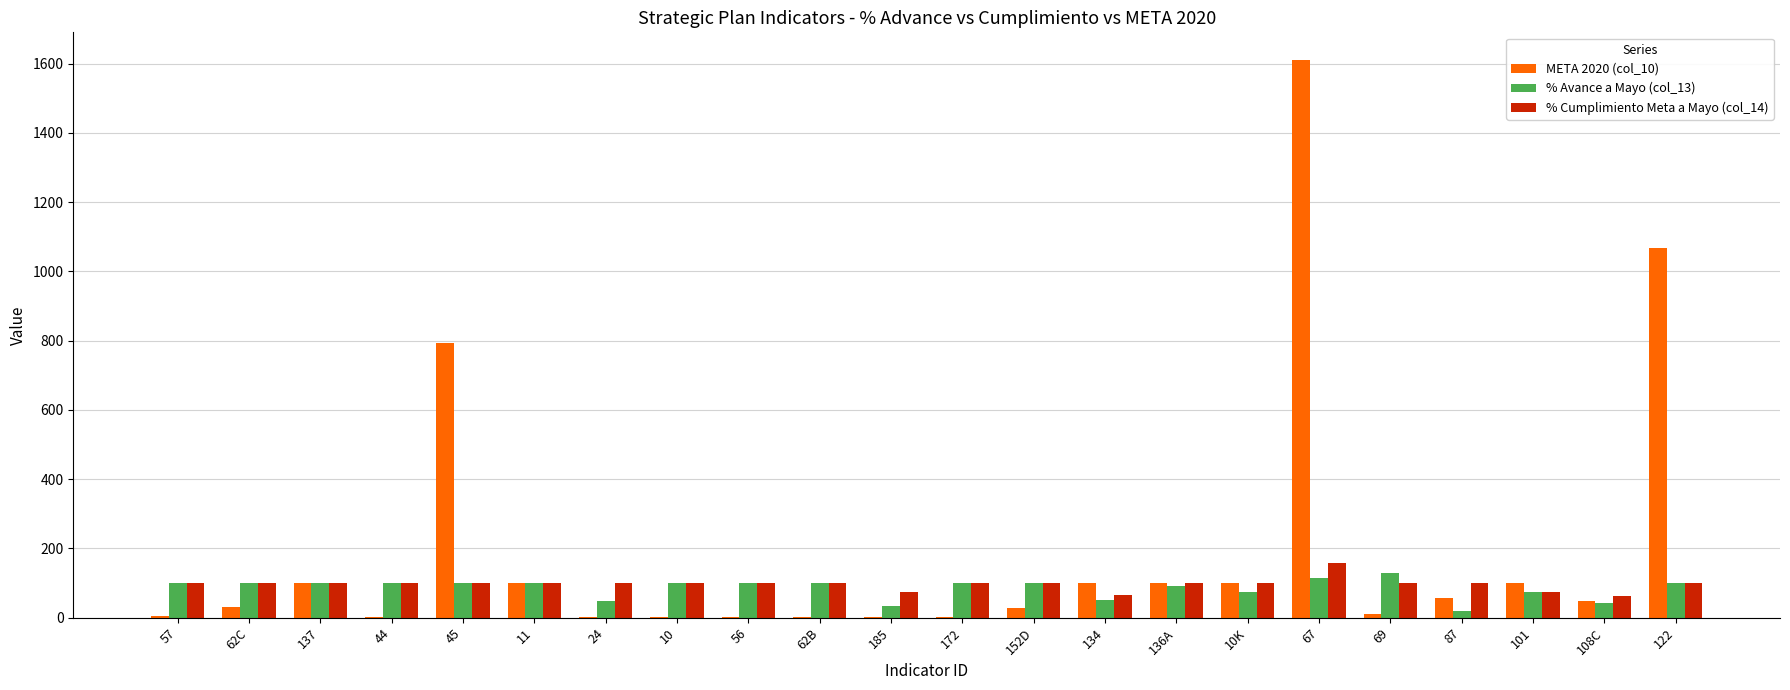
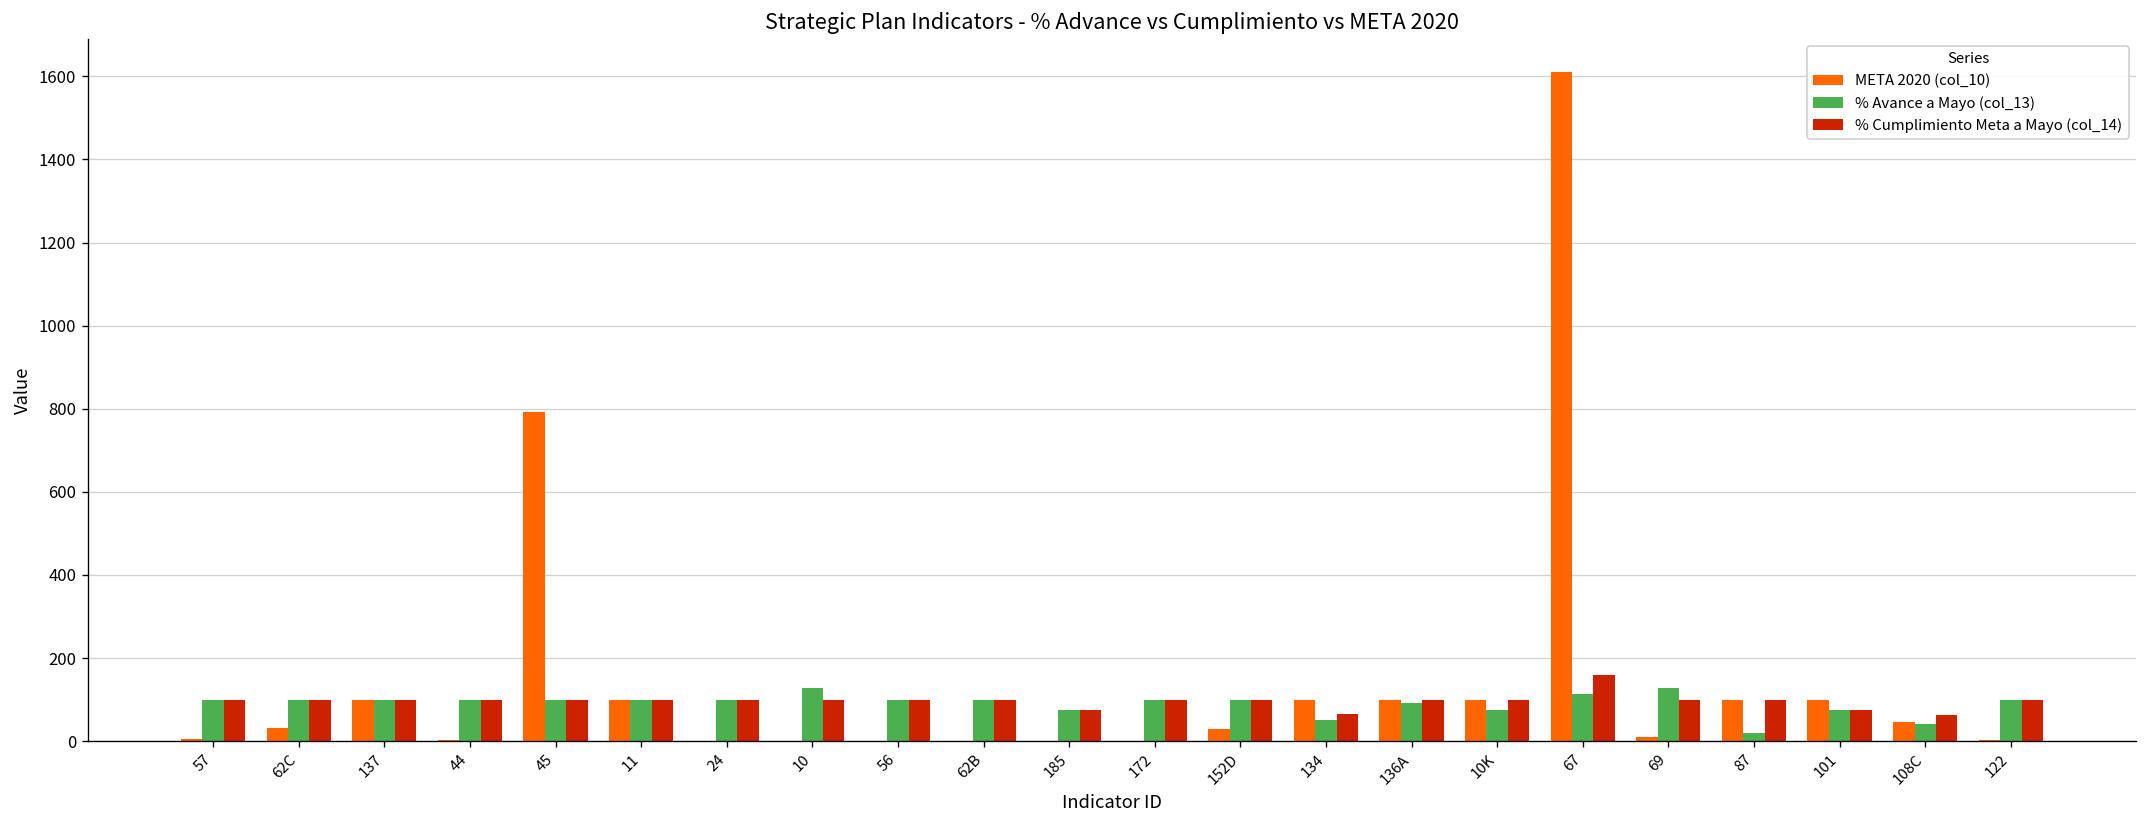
% Avance a Mayo (col_13), 24: 50 -> 100
% Avance a Mayo (col_13), 10: 100 -> 130
% Avance a Mayo (col_13), 185: 30 -> 80
META 2020 (col_10), 87: 60 -> 100
META 2020 (col_10), 122: 1070 -> 0
